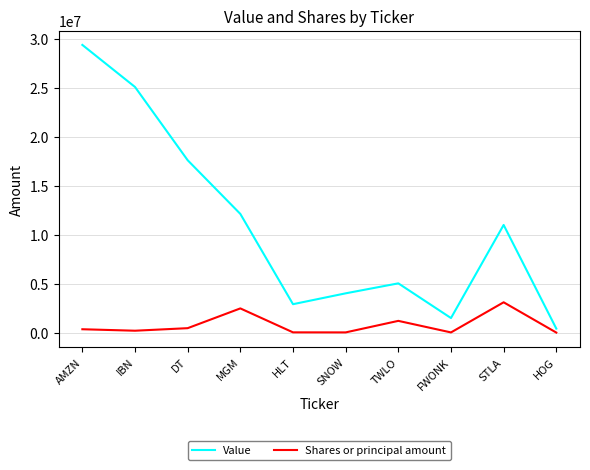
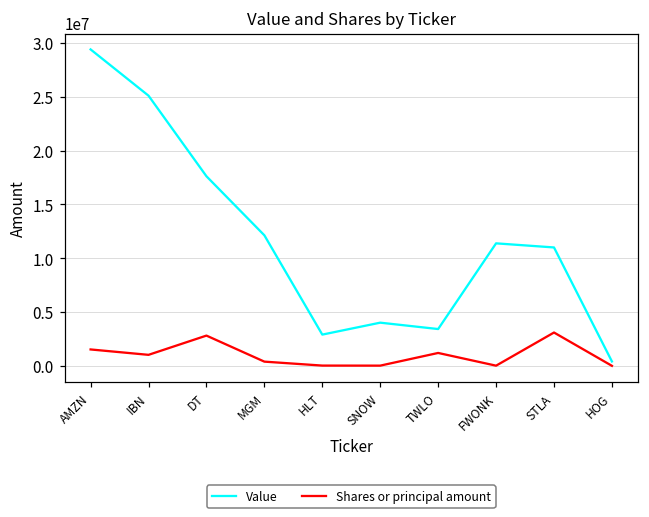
Shares or principal amount, AMZN: 0 -> 2000000
Shares or principal amount, IBN: 0 -> 1000000
Shares or principal amount, DT: 0 -> 3000000
Shares or principal amount, MGM: 2000000 -> 0
Value, TWLO: 5000000 -> 3000000
Value, FWONK: 1000000 -> 11000000
